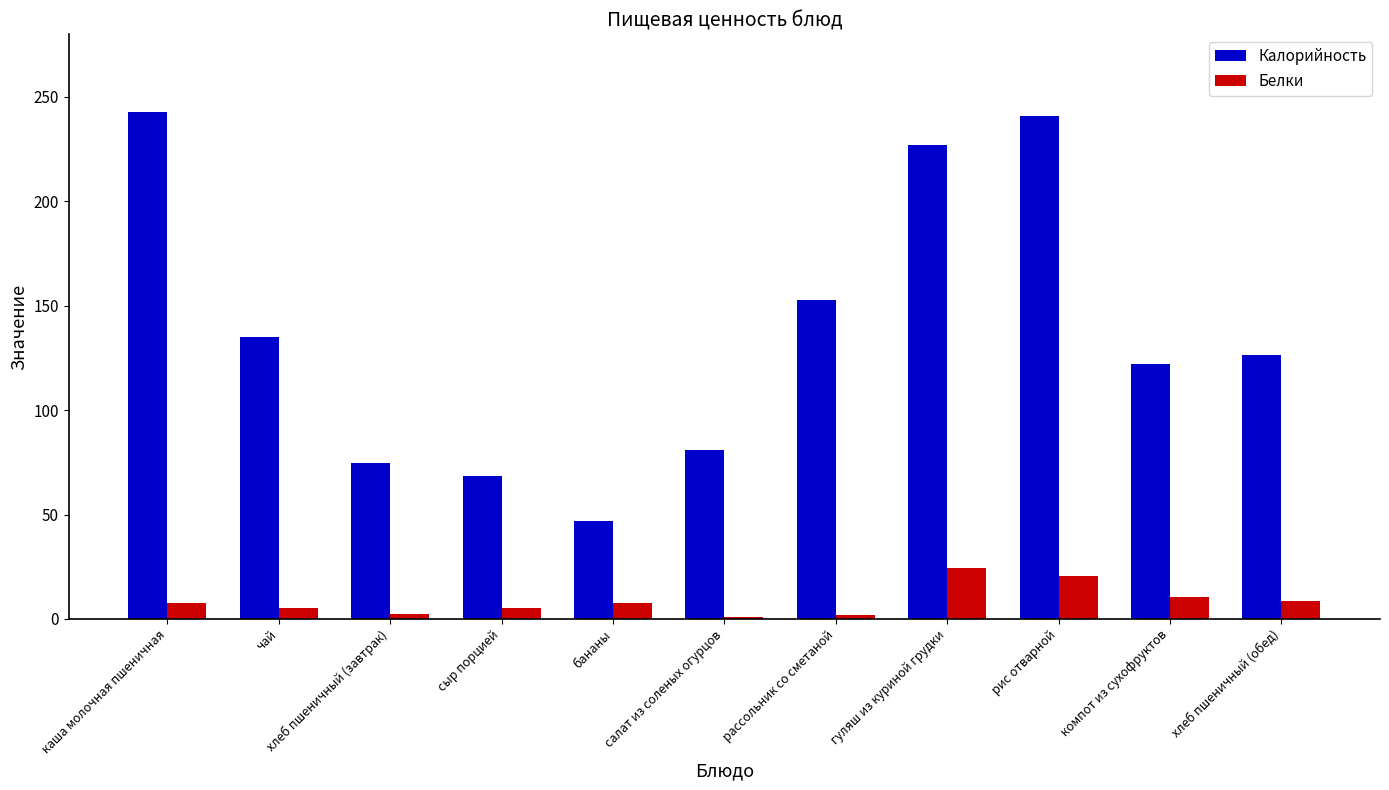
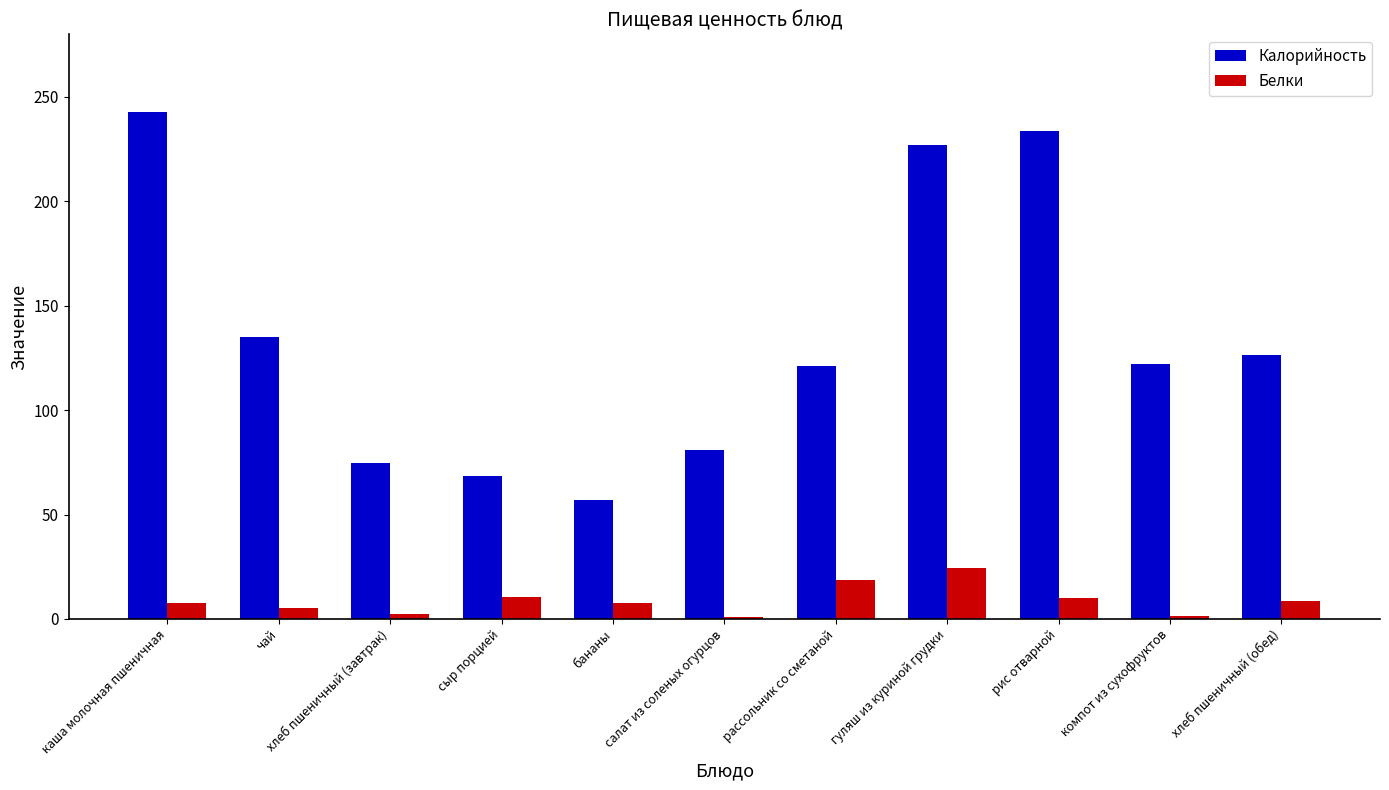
Белки, сыр порцией: 5 -> 11
Калорийность, бананы: 47 -> 57
Калорийность, рассольник со сметаной: 153 -> 121
Белки, рассольник со сметаной: 2 -> 19
Калорийность, рис отварной: 241 -> 234
Белки, рис отварной: 21 -> 10
Белки, компот из сухофруктов: 11 -> 1
